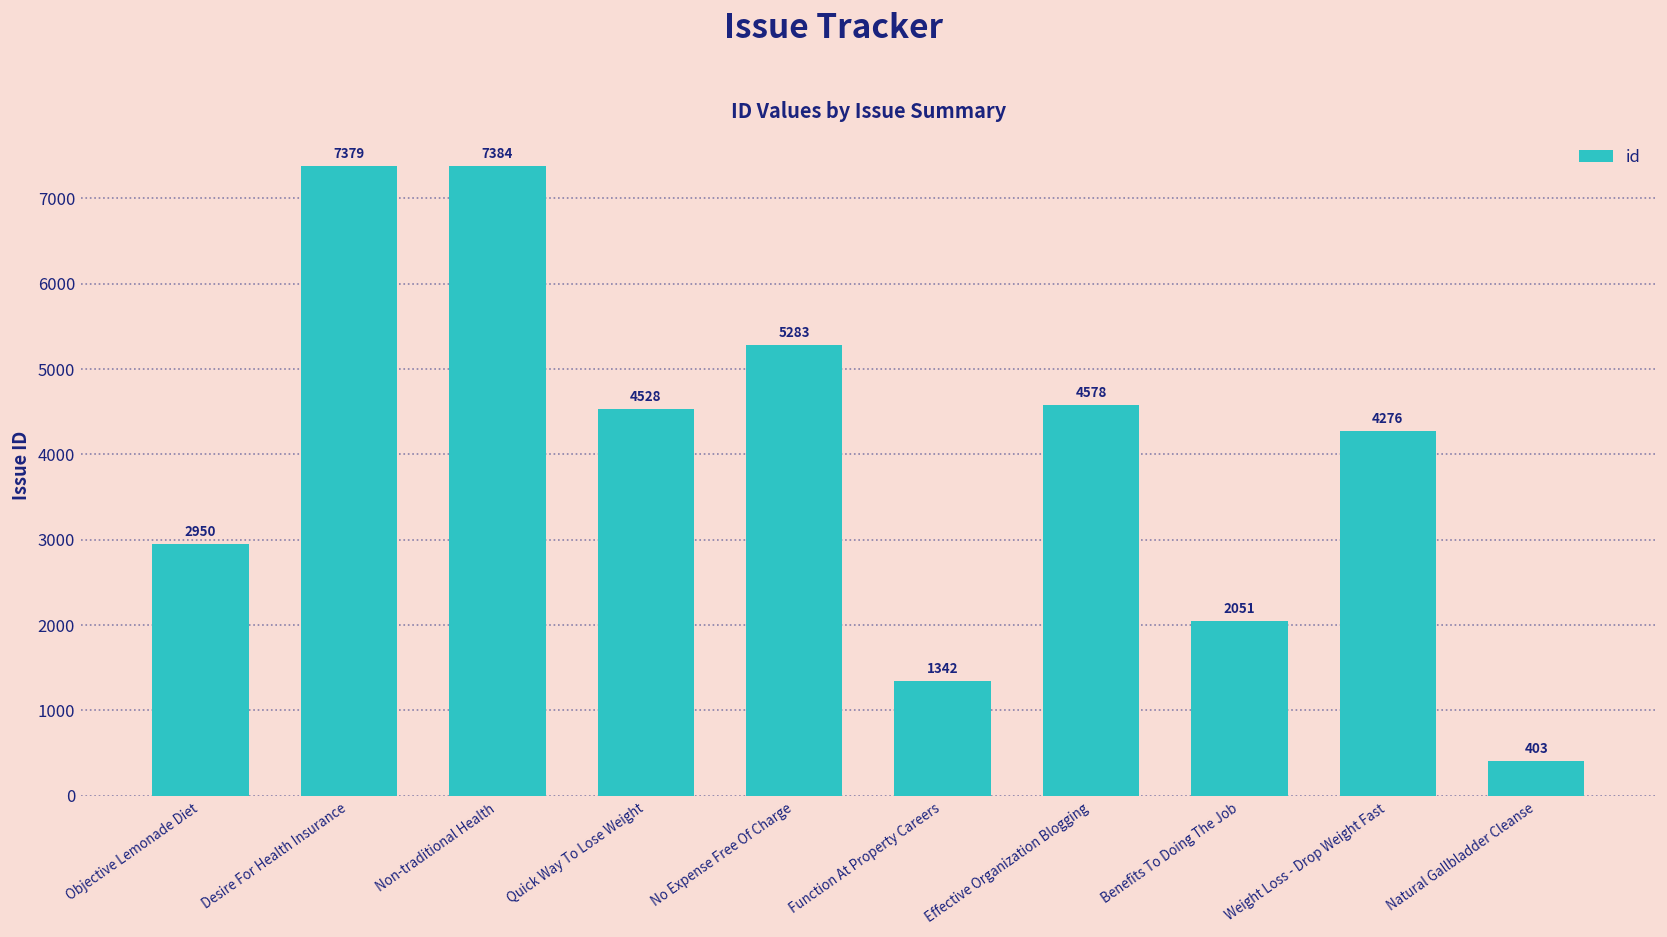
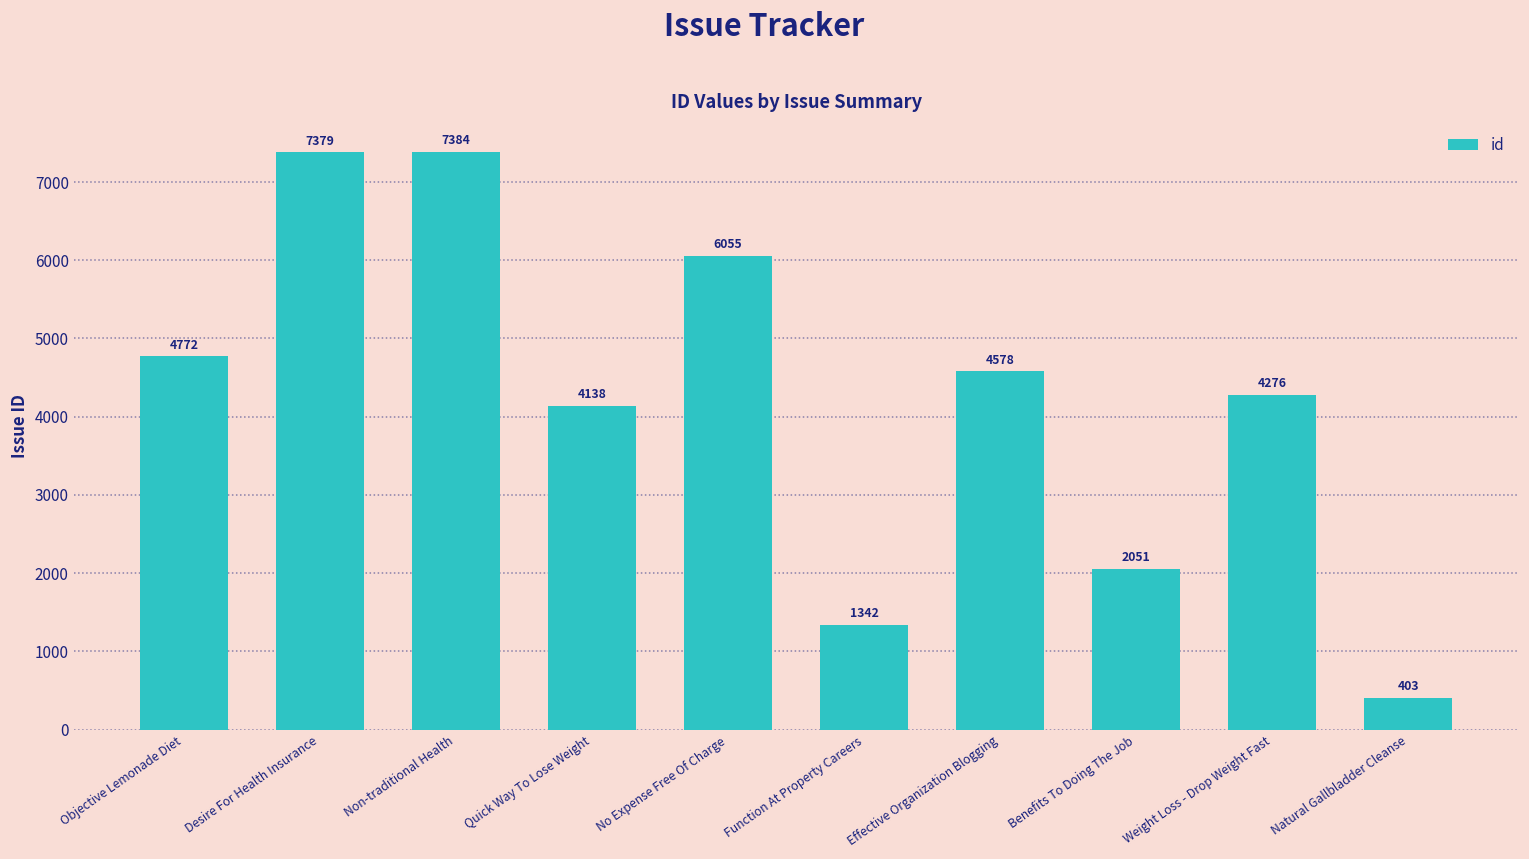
Objective Lemonade Diet: 2950 -> 4772
Quick Way To Lose Weight: 4528 -> 4138
No Expense Free Of Charge: 5283 -> 6055
